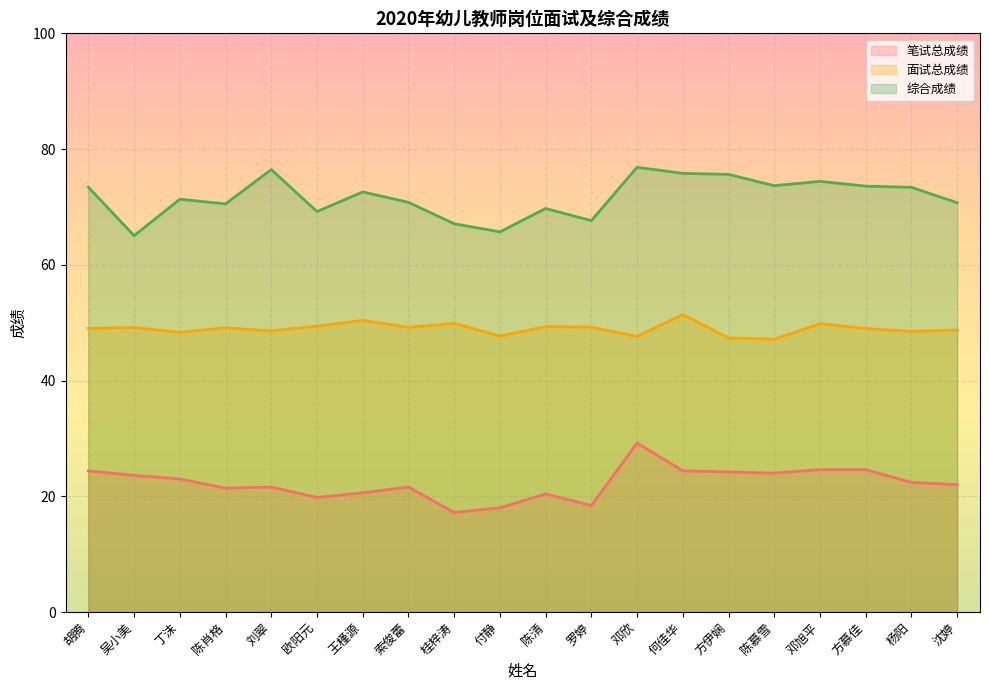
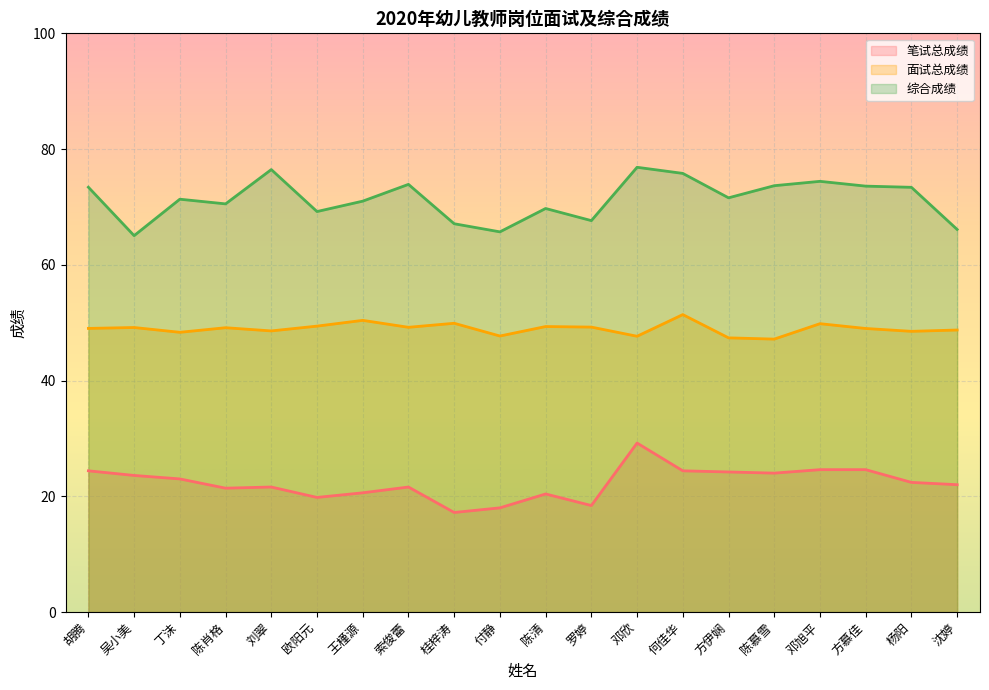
综合成绩, 王槿源: 73 -> 71
综合成绩, 索俊蕾: 71 -> 74
综合成绩, 方伊娴: 76 -> 72
综合成绩, 沈婷: 71 -> 66
